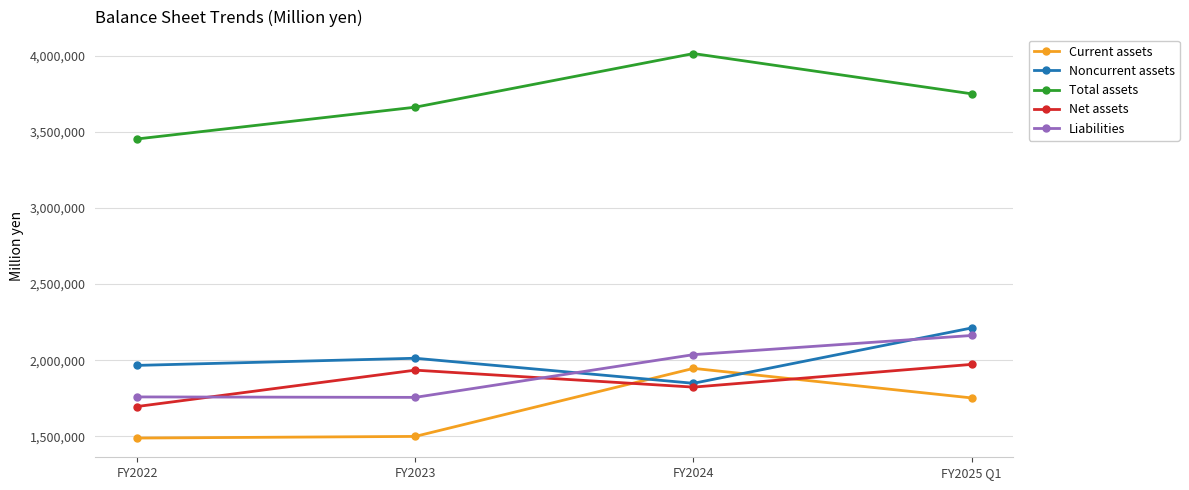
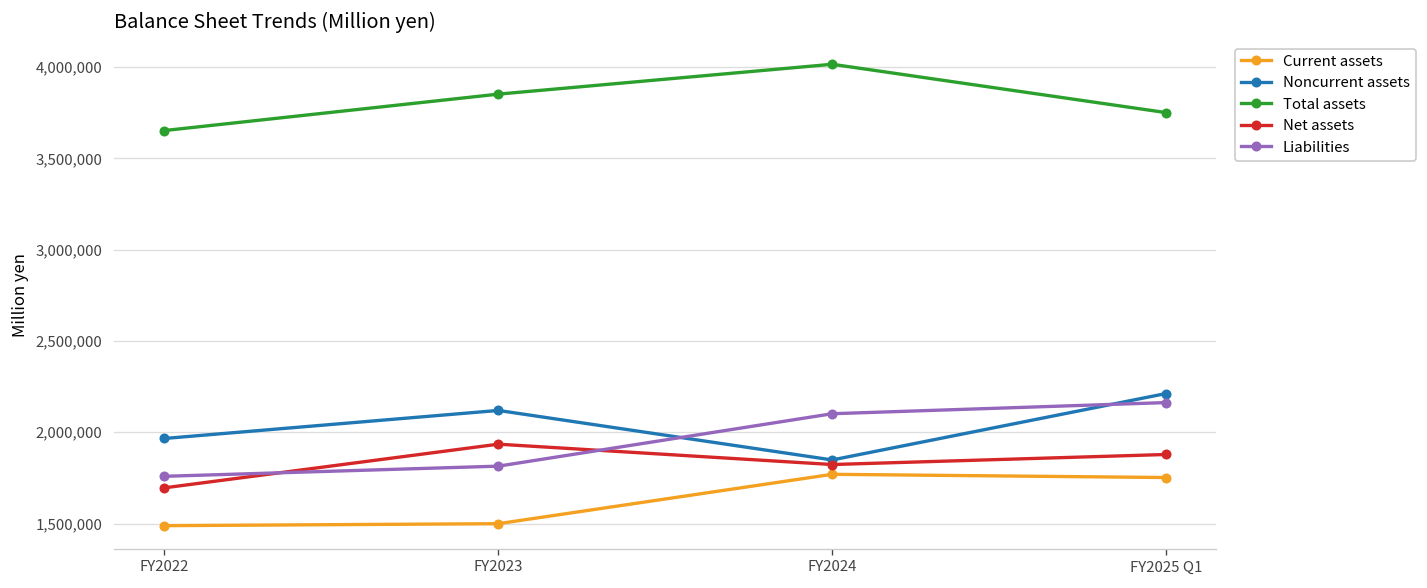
Total assets, FY2022: 3,450,000 -> 3,650,000
Noncurrent assets, FY2023: 2,010,000 -> 2,120,000
Total assets, FY2023: 3,660,000 -> 3,850,000
Liabilities, FY2023: 1,760,000 -> 1,810,000
Current assets, FY2024: 1,950,000 -> 1,770,000
Liabilities, FY2024: 2,040,000 -> 2,100,000
Net assets, FY2025 Q1: 1,970,000 -> 1,880,000
